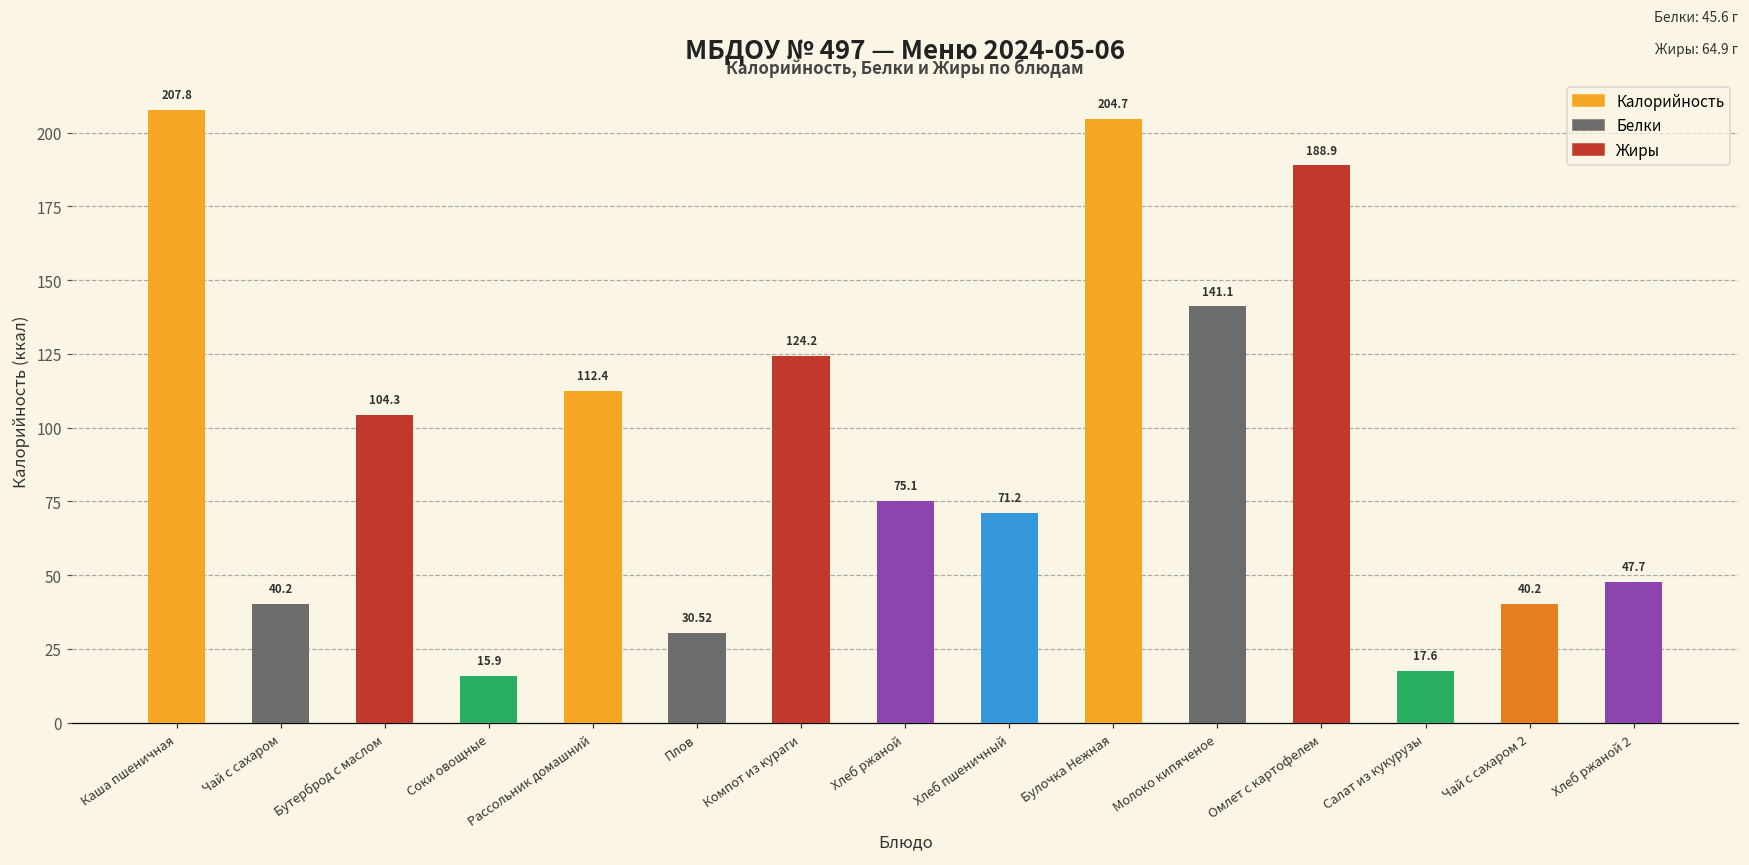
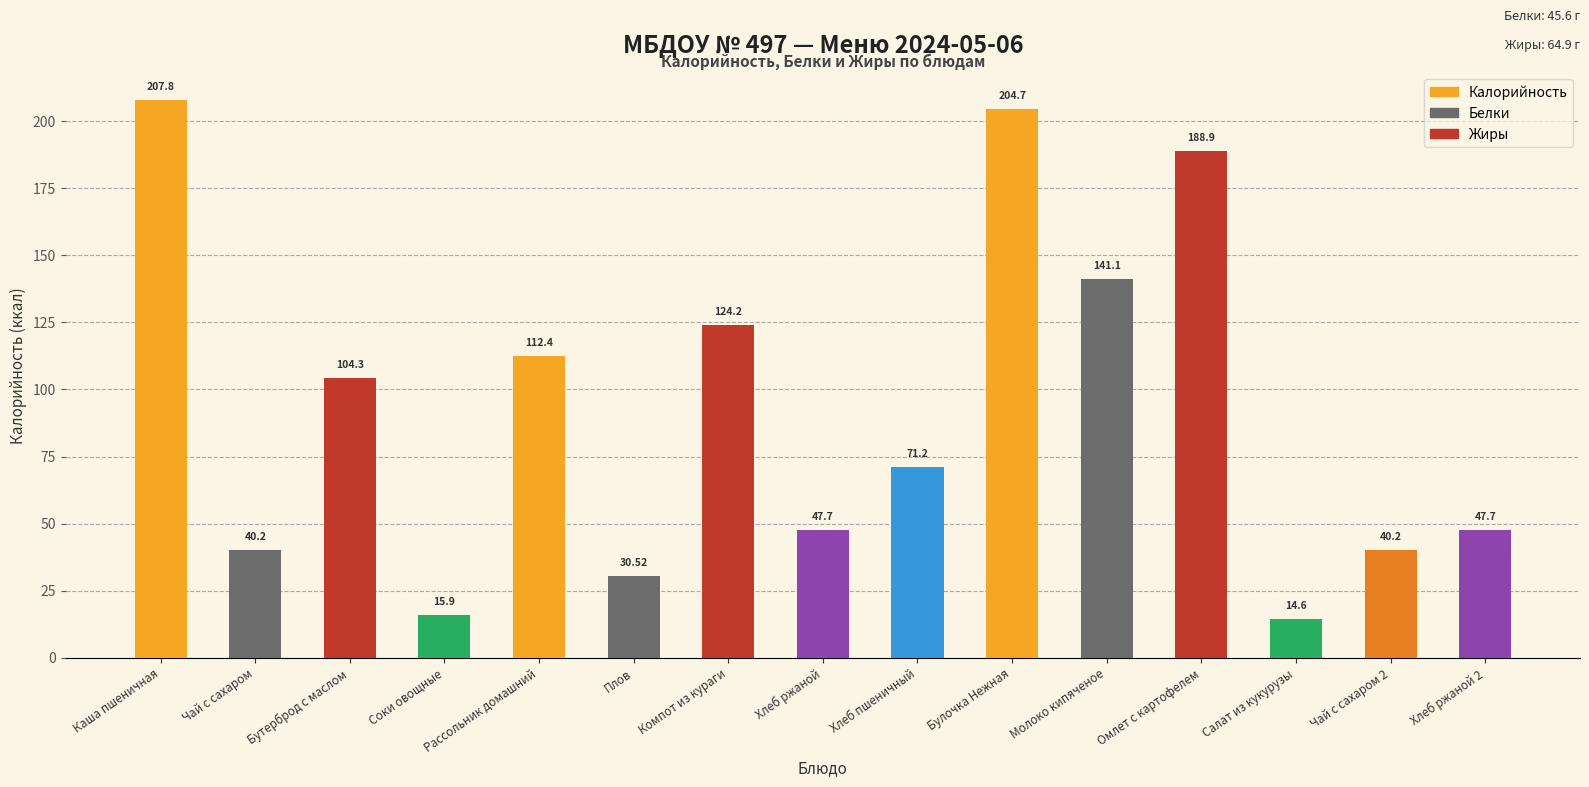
Хлеб ржаной: 75.1 -> 47.7
Салат из кукурузы: 17.6 -> 14.6
